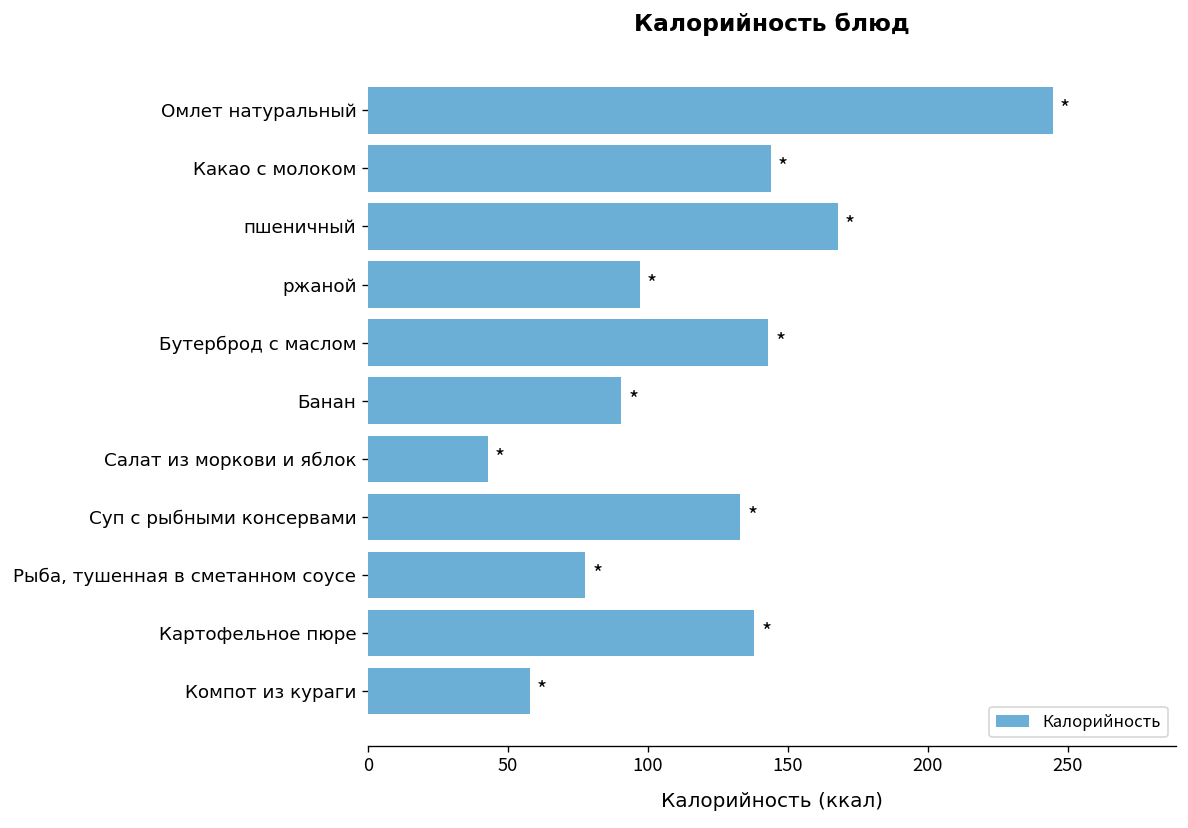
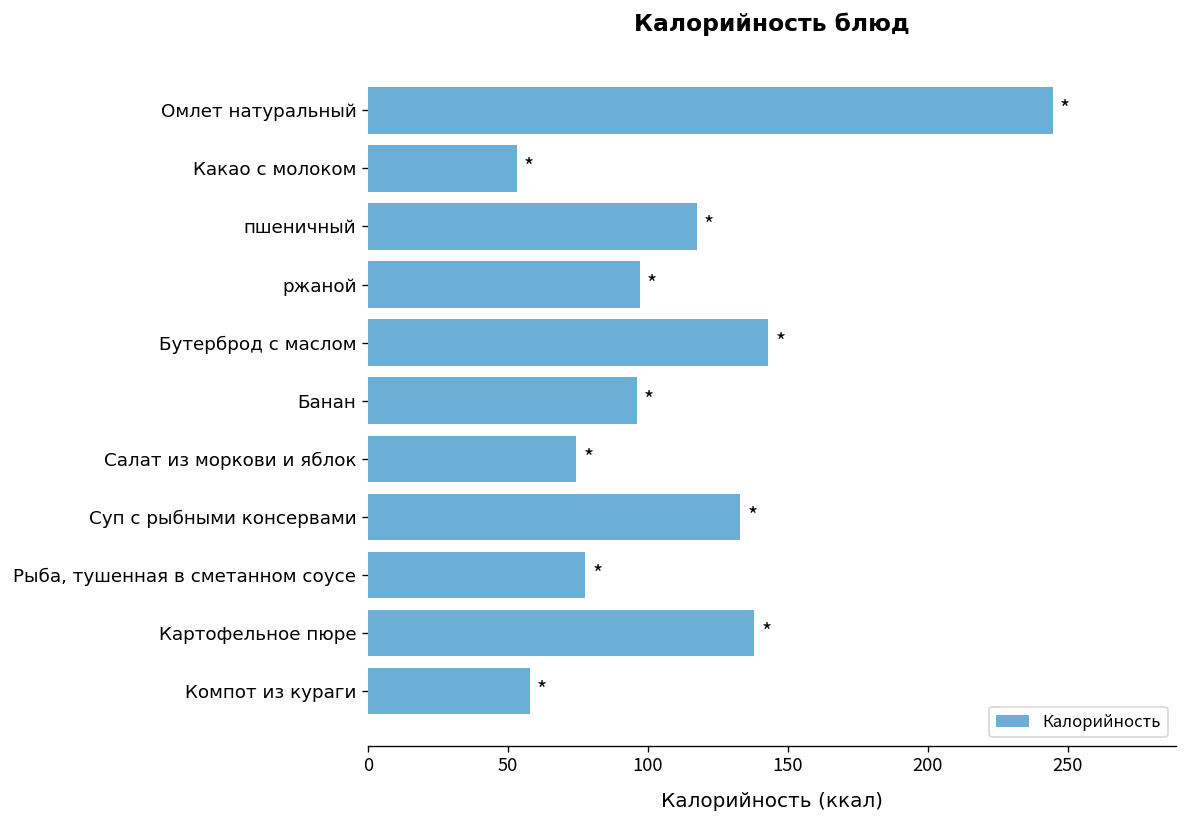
Какао с молоком: 144 -> 53
пшеничный: 168 -> 118
Банан: 91 -> 96
Салат из моркови и яблок: 43 -> 74
